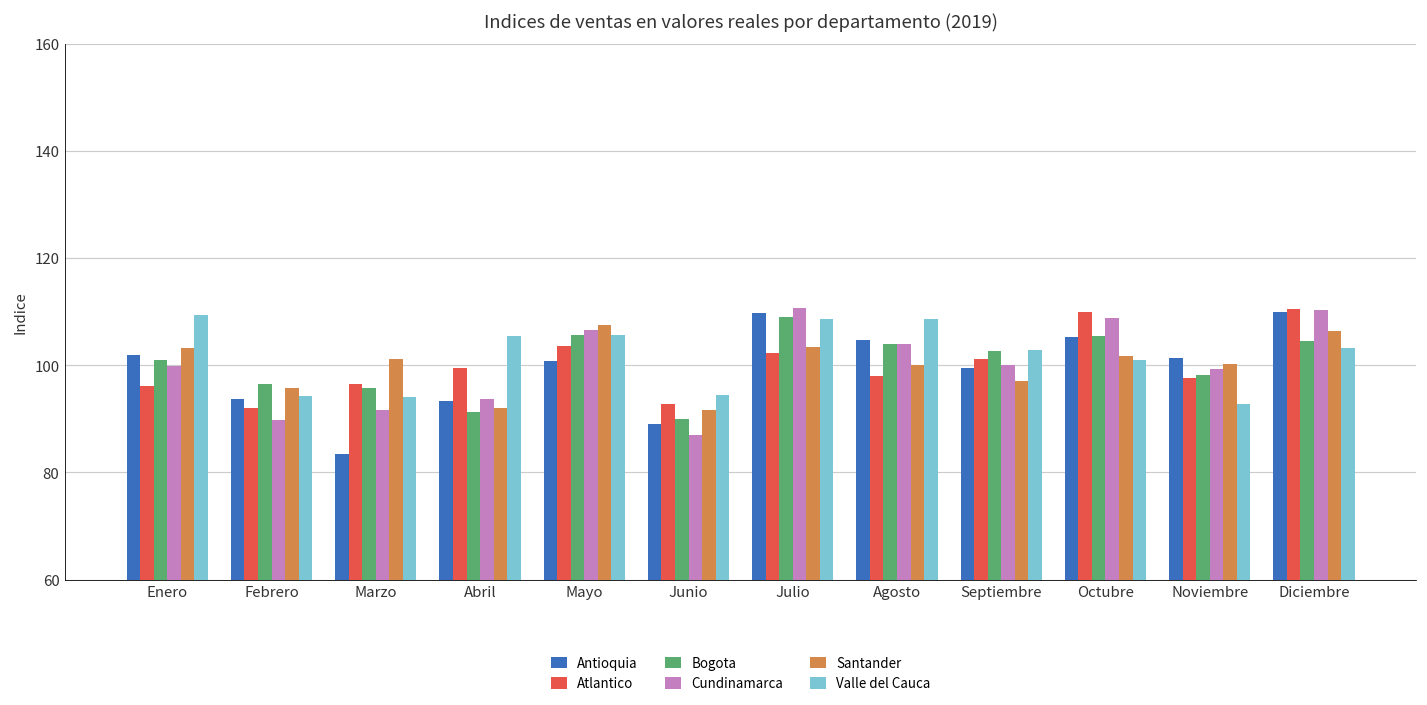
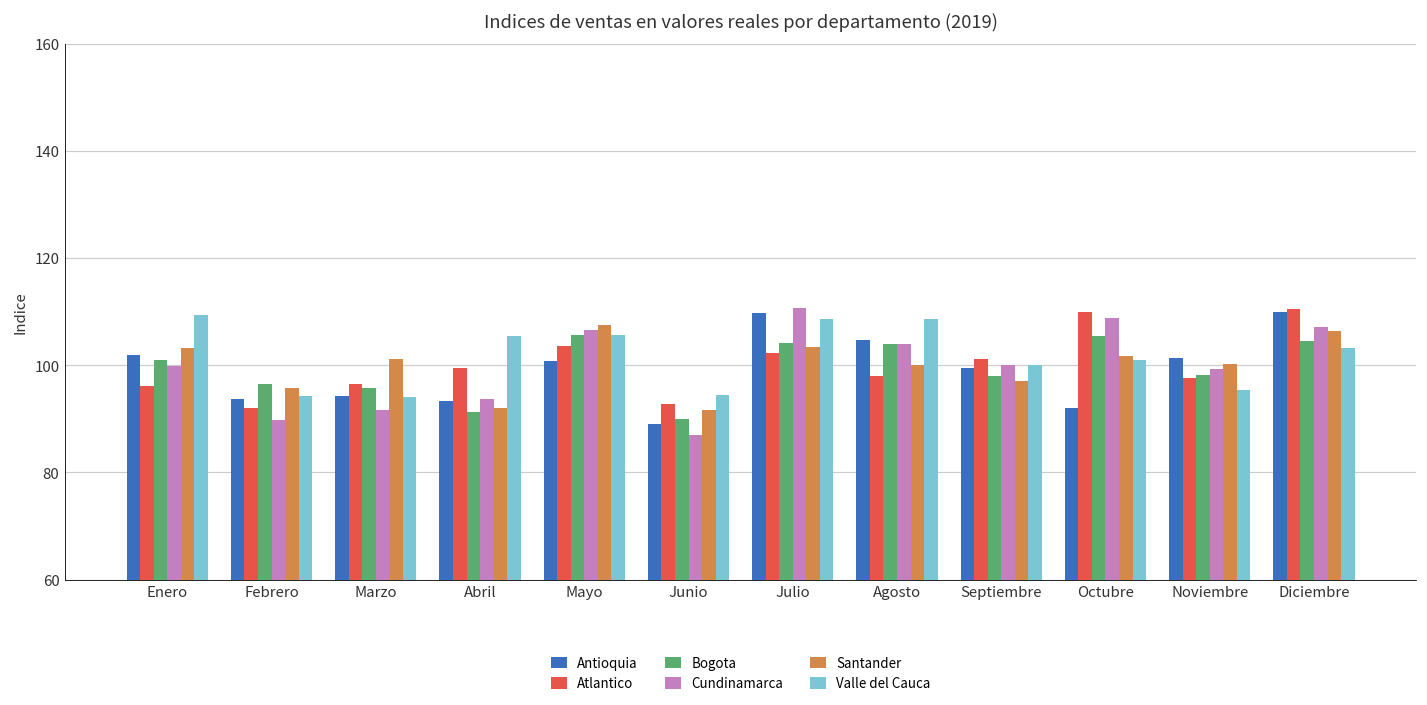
Antioquia, Marzo: 83 -> 94
Bogota, Julio: 109 -> 104
Bogota, Septiembre: 103 -> 98
Valle del Cauca, Septiembre: 103 -> 100
Antioquia, Octubre: 105 -> 92
Valle del Cauca, Noviembre: 93 -> 95
Cundinamarca, Diciembre: 110 -> 107
